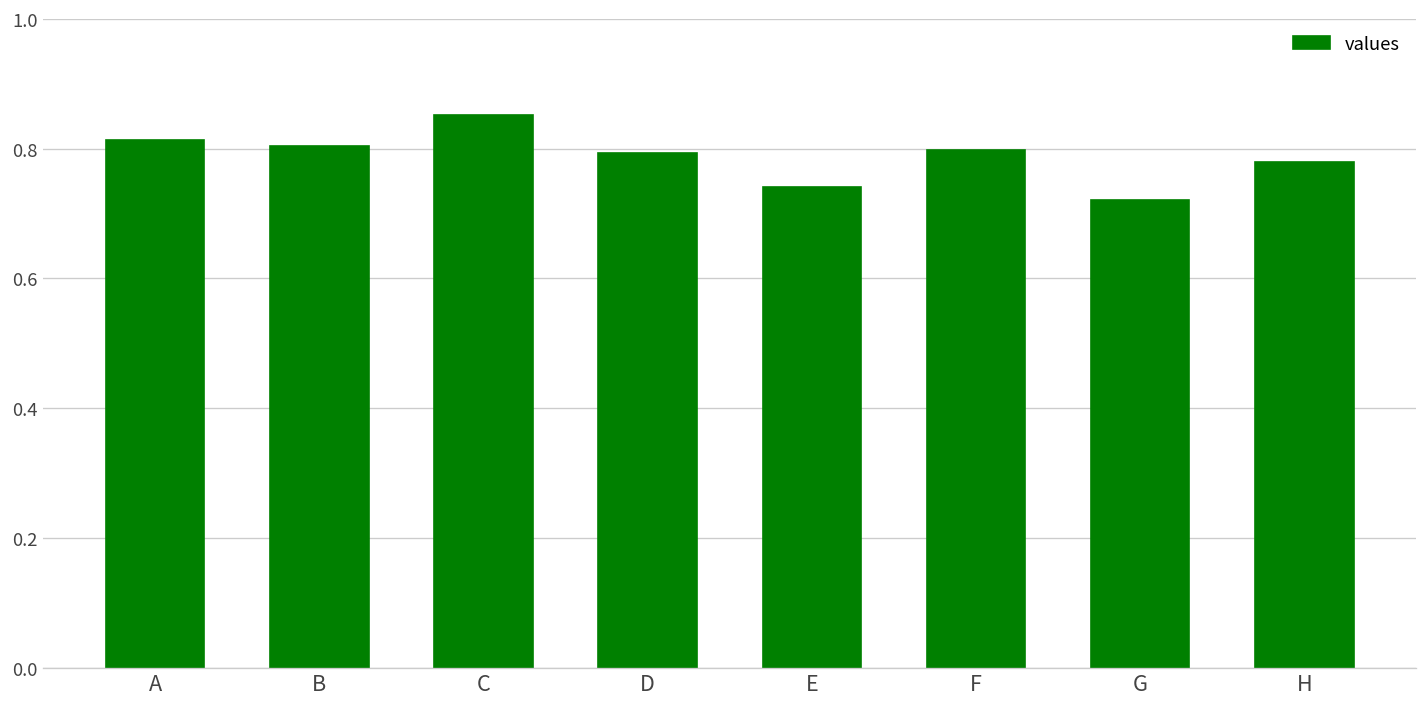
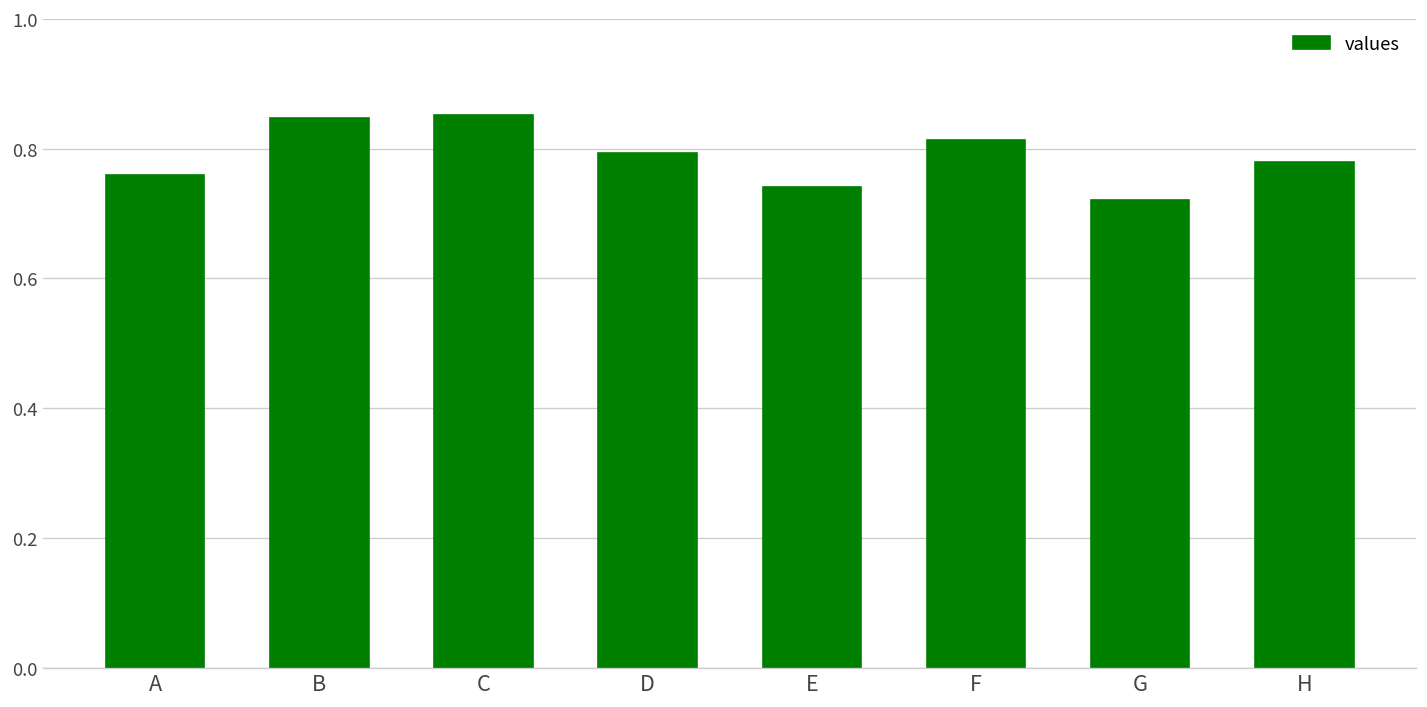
A: 0.81 -> 0.76
B: 0.80 -> 0.85
F: 0.80 -> 0.81
